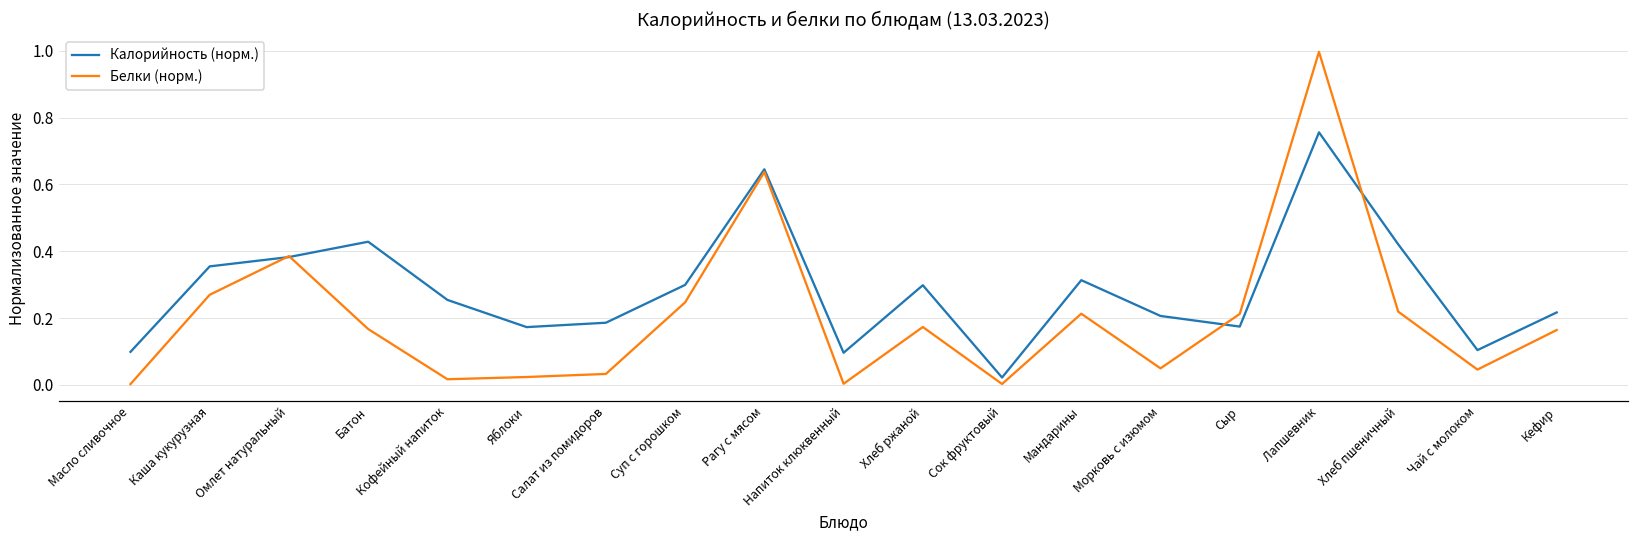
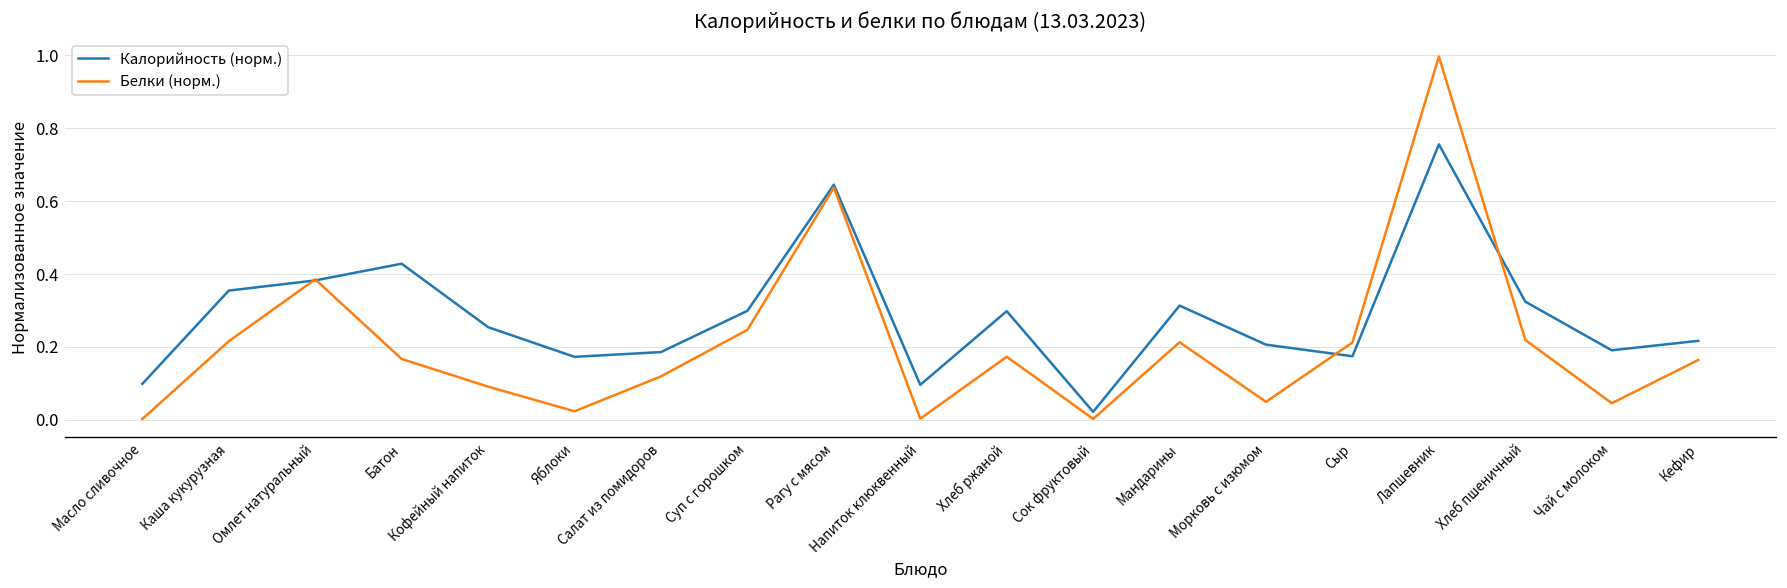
Белки (норм.), Каша кукурузная: 0.27 -> 0.22
Белки (норм.), Кофейный напиток: 0.02 -> 0.09
Белки (норм.), Салат из помидоров: 0.03 -> 0.12
Калорийность (норм.), Хлеб пшеничный: 0.42 -> 0.32
Калорийность (норм.), Чай с молоком: 0.10 -> 0.19
